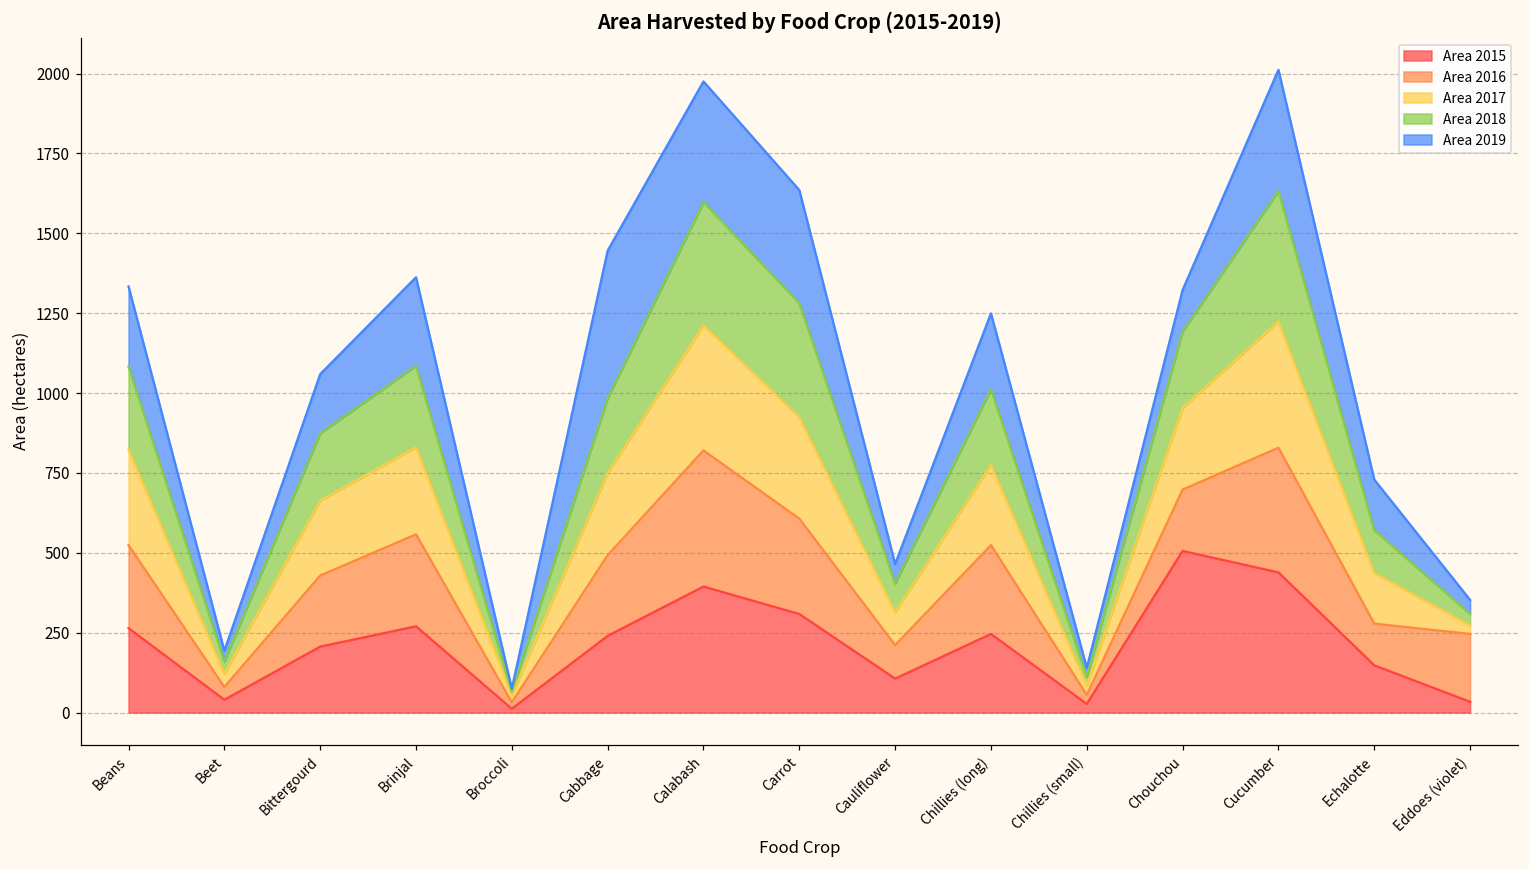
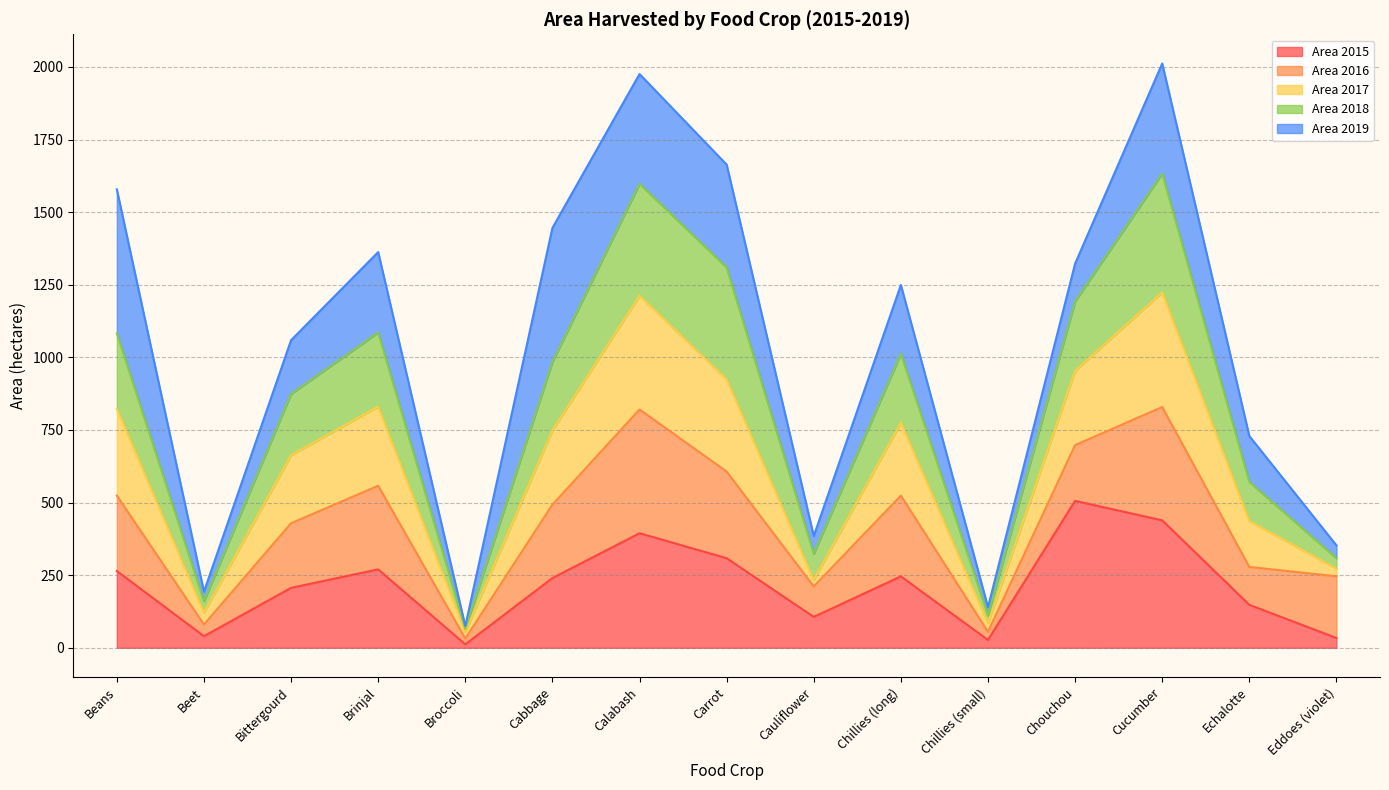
Area 2019, Beans: 250 -> 500
Area 2018, Carrot: 360 -> 390
Area 2017, Cauliflower: 100 -> 20
